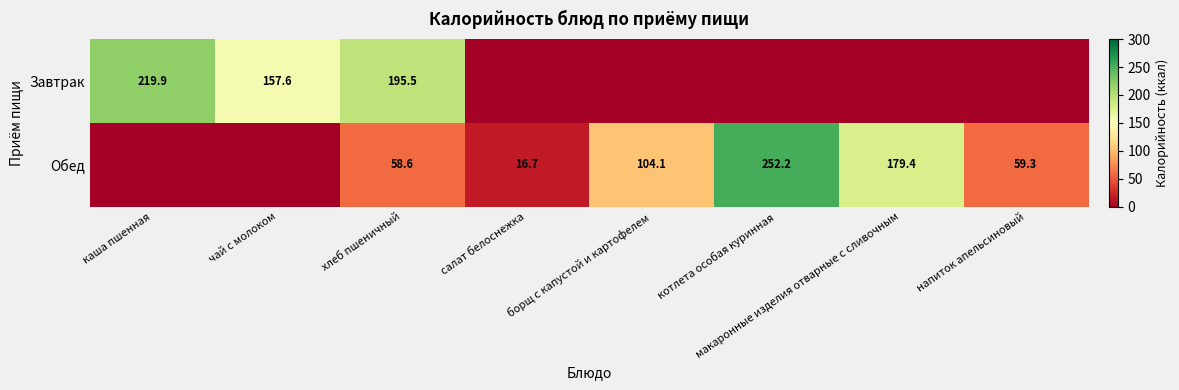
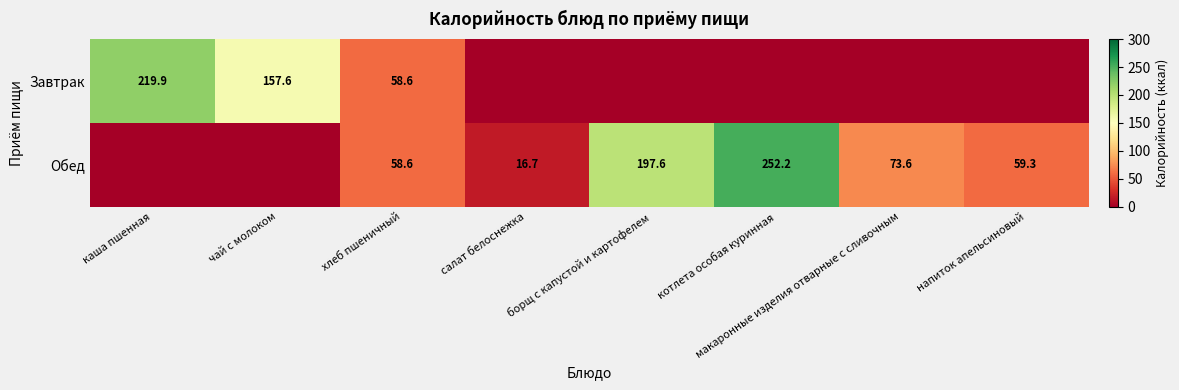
Завтрак, хлеб пшеничный: 195.5 -> 58.6
Обед, борщ с капустой и картофелем: 104.1 -> 197.6
Обед, макаронные изделия отварные с сливочным: 179.4 -> 73.6
